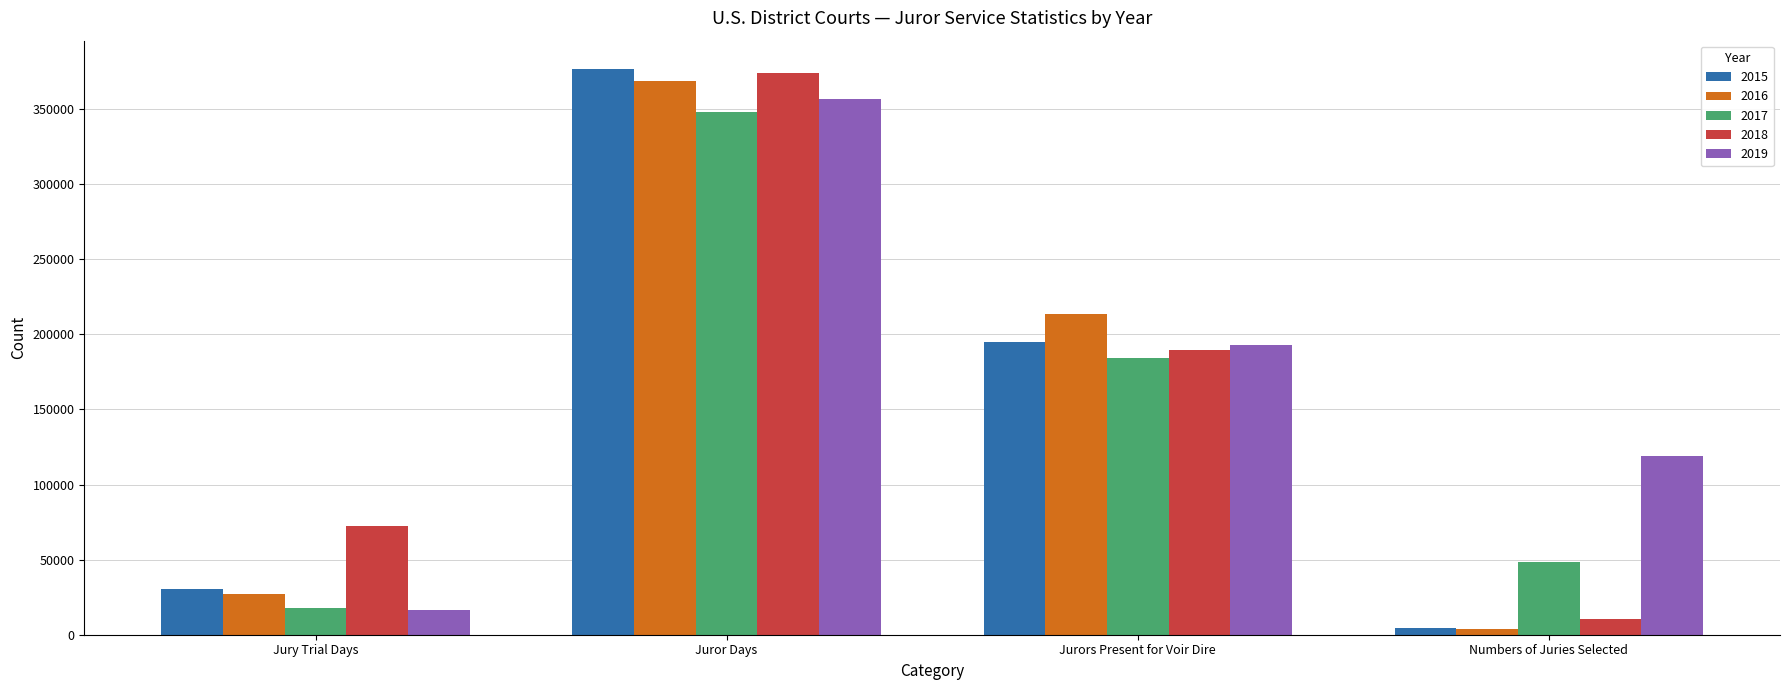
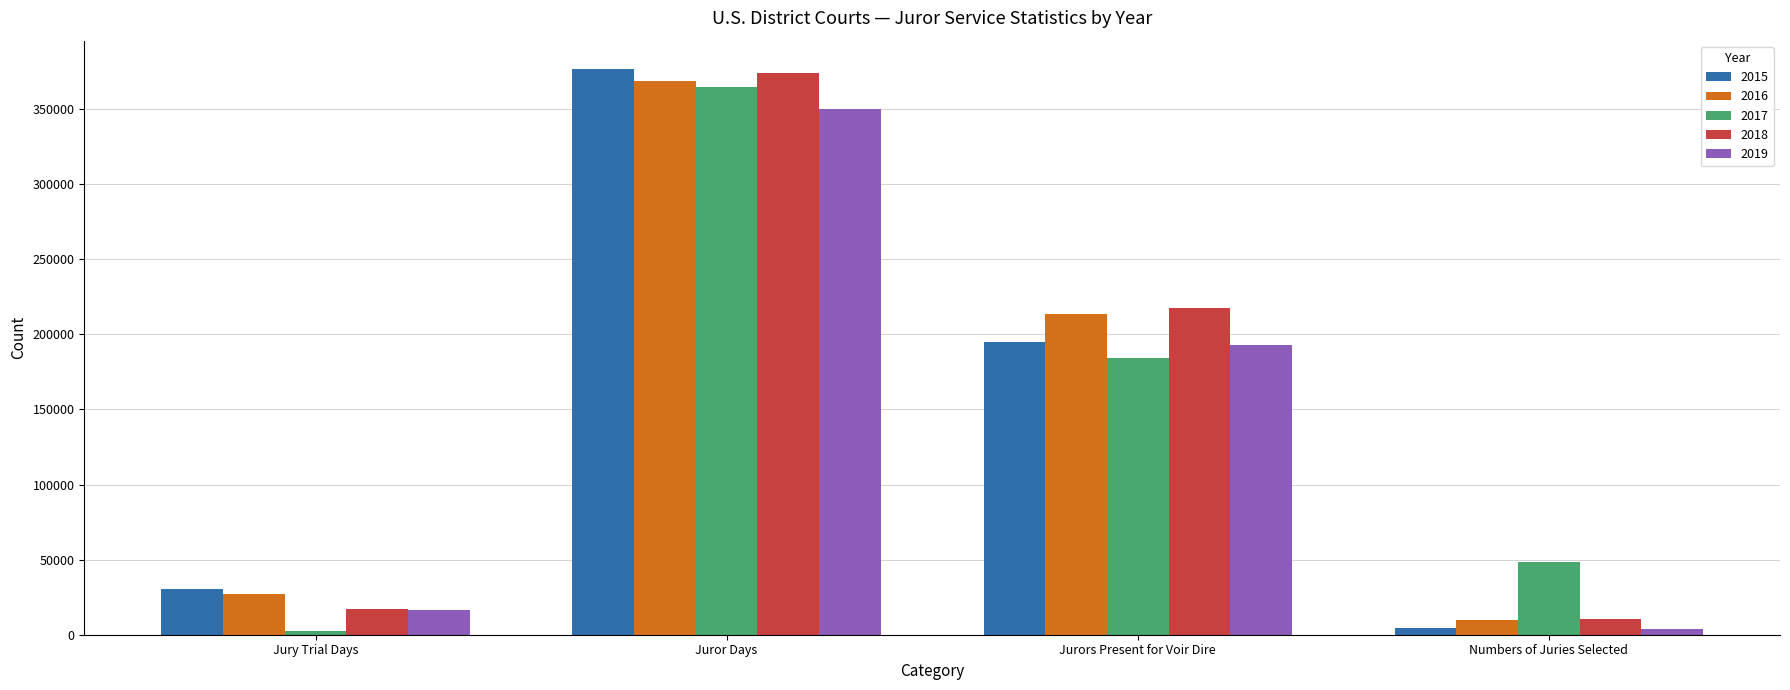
2017, Jury Trial Days: 18000 -> 3000
2018, Jury Trial Days: 73000 -> 17000
2017, Juror Days: 348000 -> 364000
2019, Juror Days: 357000 -> 350000
2018, Jurors Present for Voir Dire: 190000 -> 218000
2016, Numbers of Juries Selected: 4000 -> 10000
2019, Numbers of Juries Selected: 119000 -> 4000
